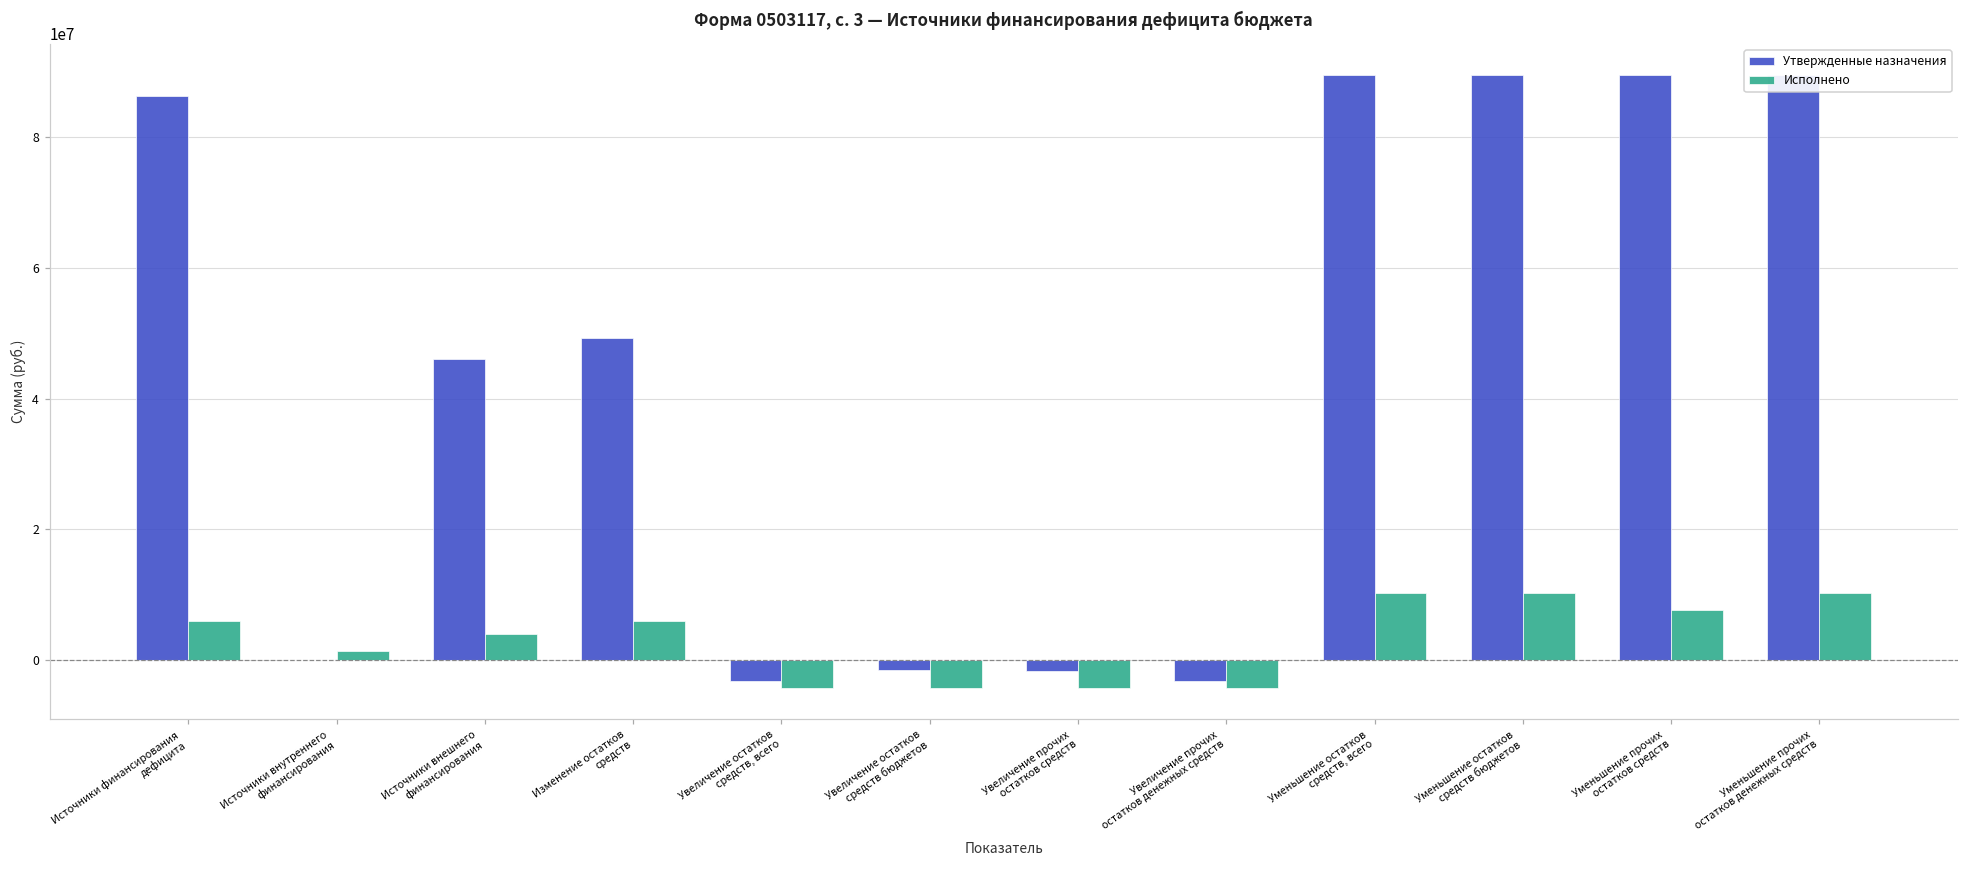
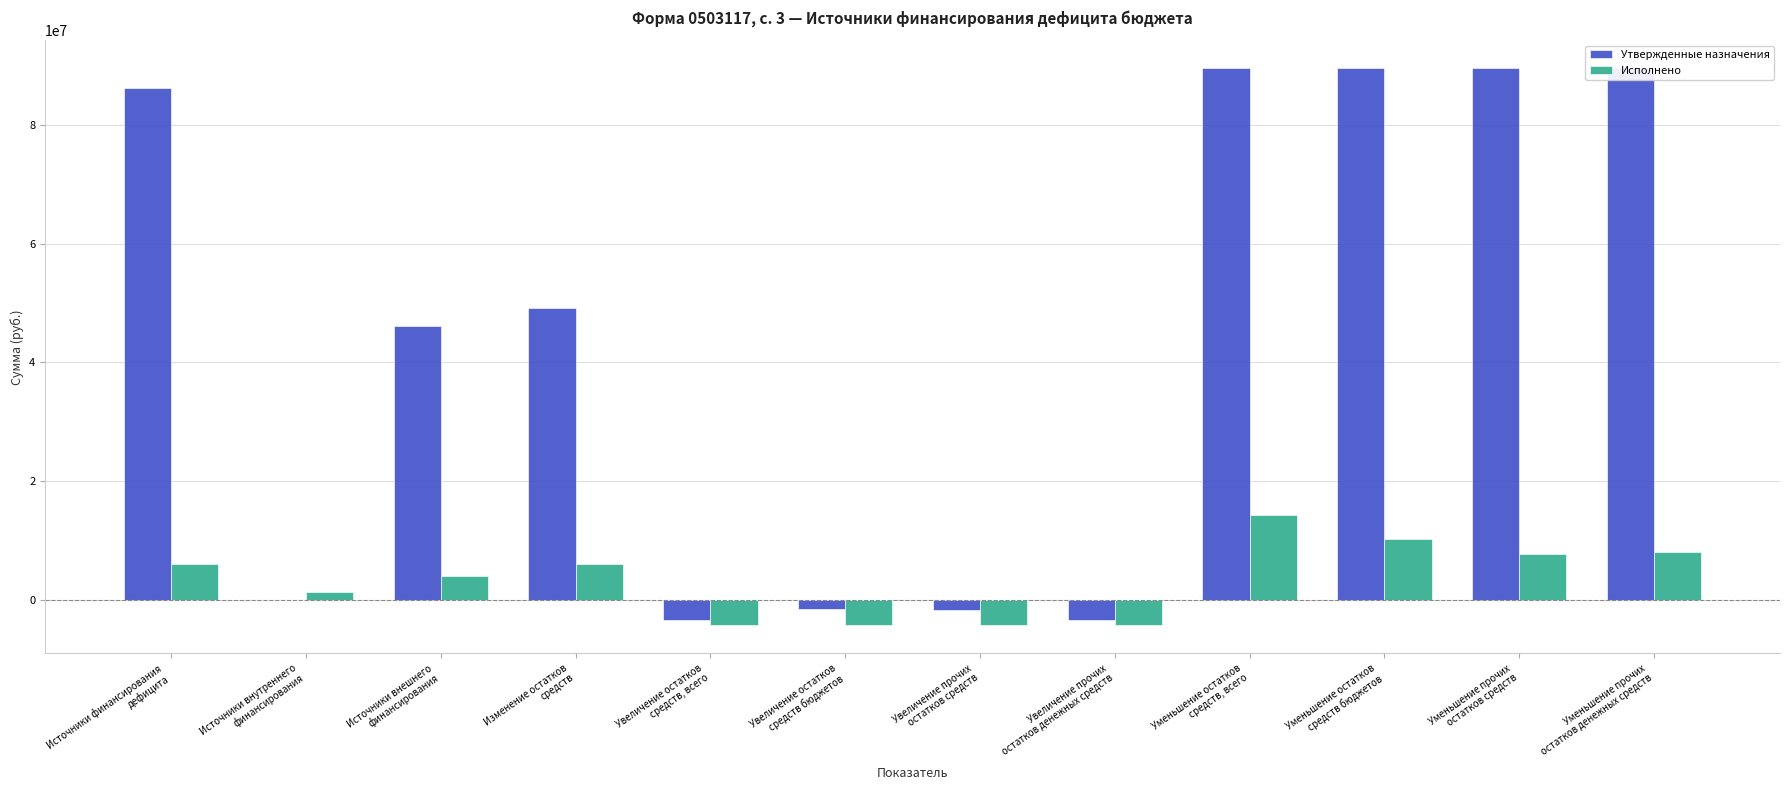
Исполнено, Уменьшение остатков средств, всего: 10000000 -> 14000000
Исполнено, Уменьшение прочих остатков денежных средств: 10000000 -> 8000000
